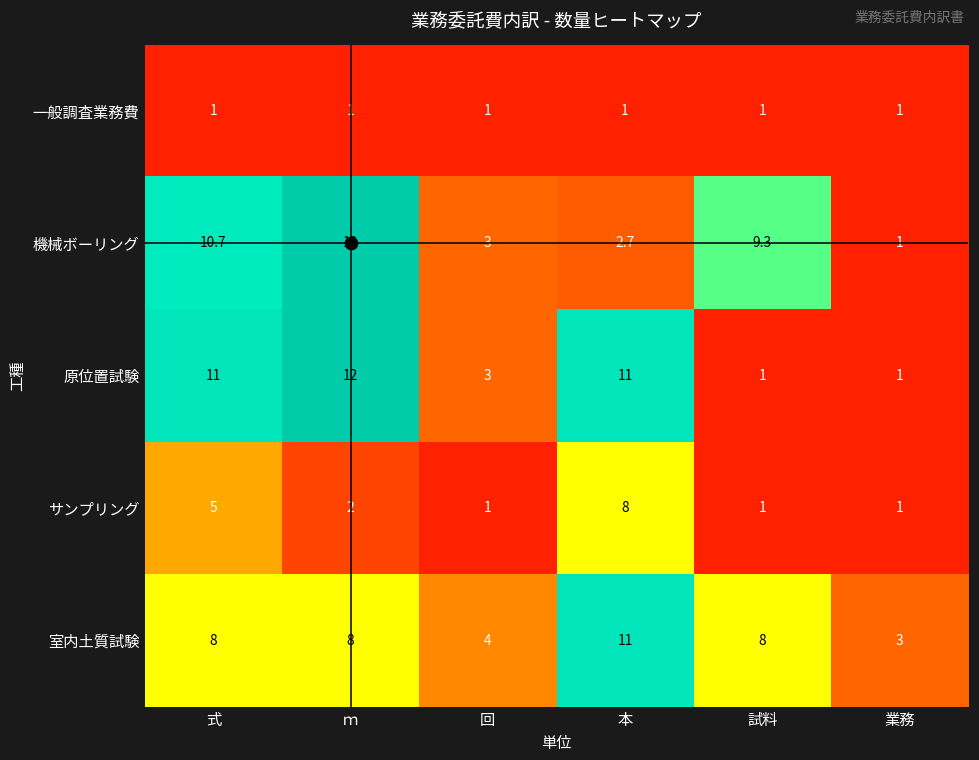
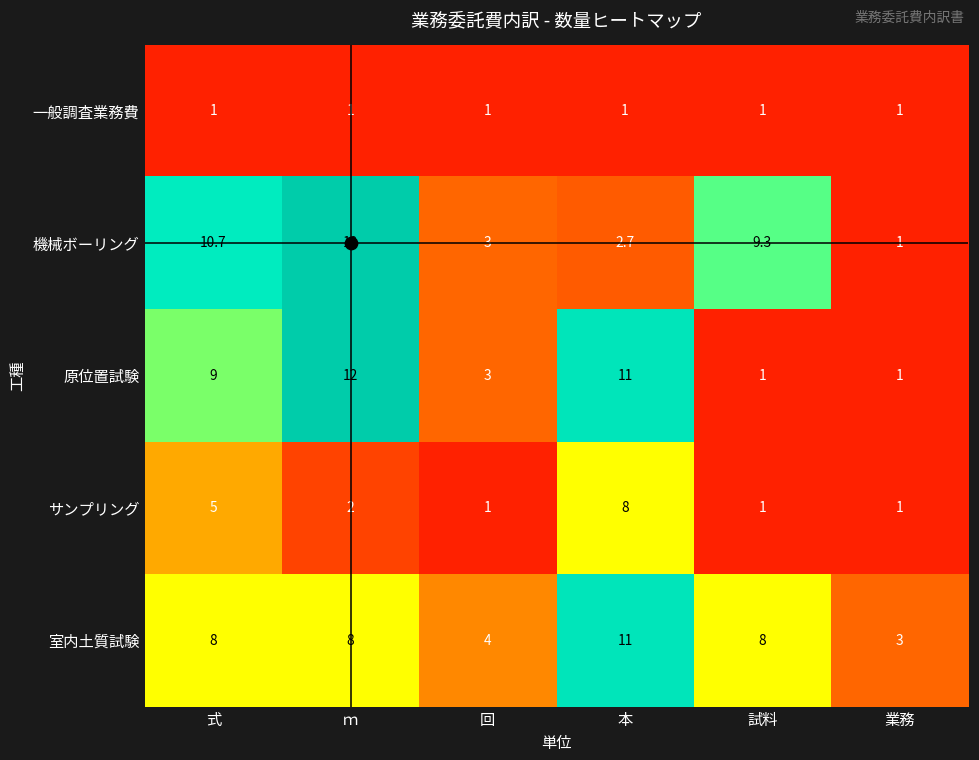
原位置試験, 式: 11 -> 9
